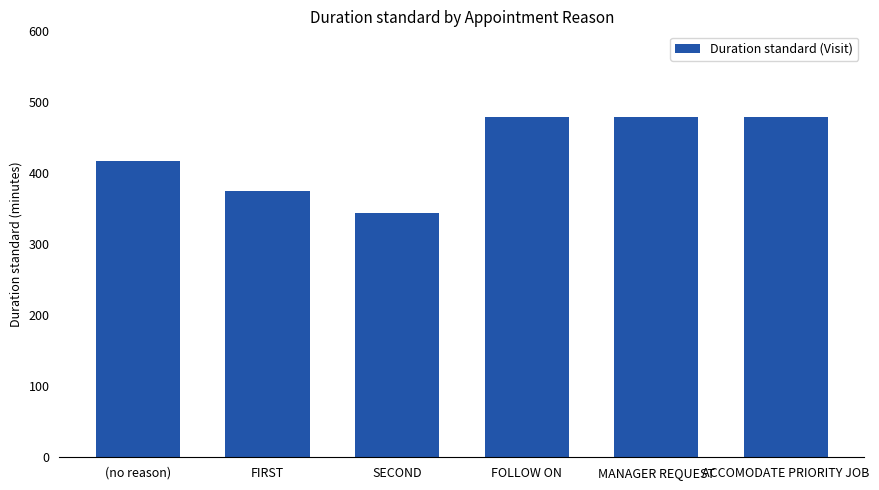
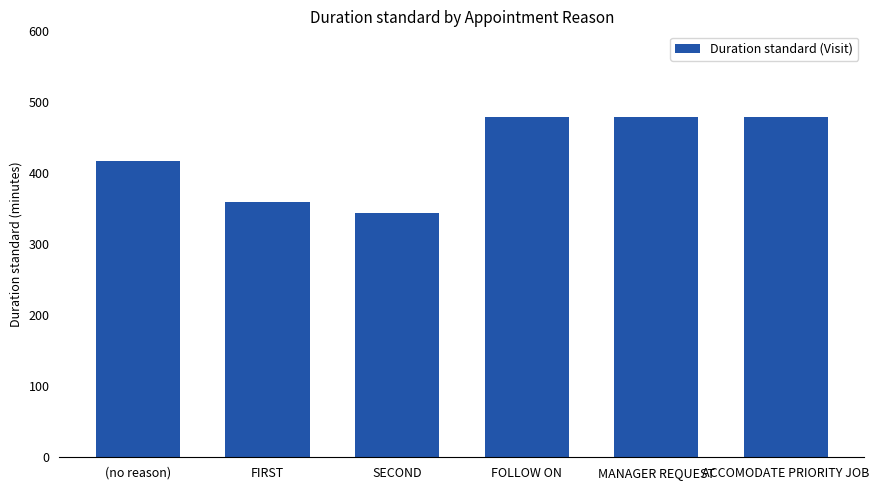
FIRST: 380 -> 360
